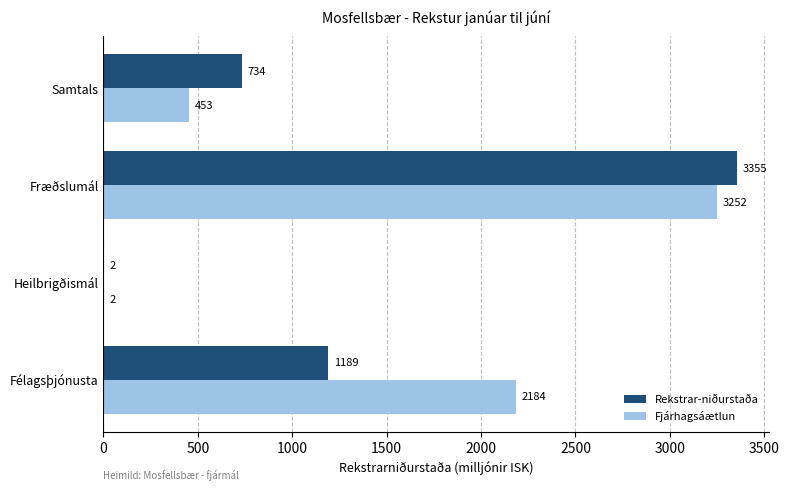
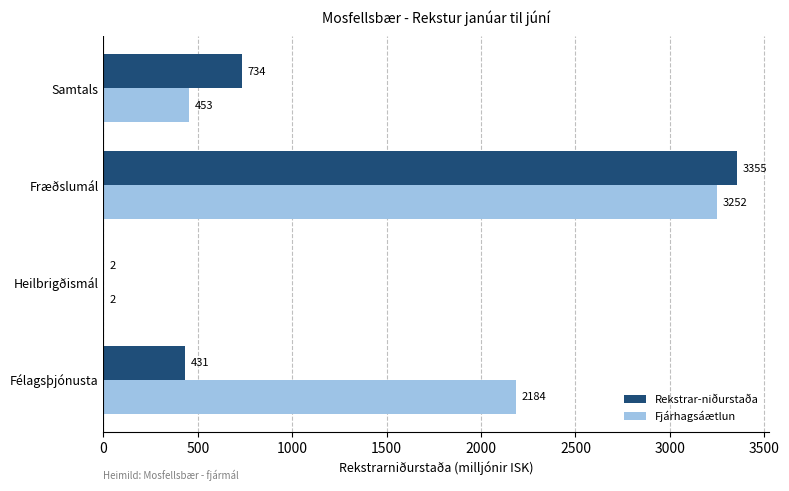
Rekstrar-niðurstaða, Félagsþjónusta: 1189 -> 431
